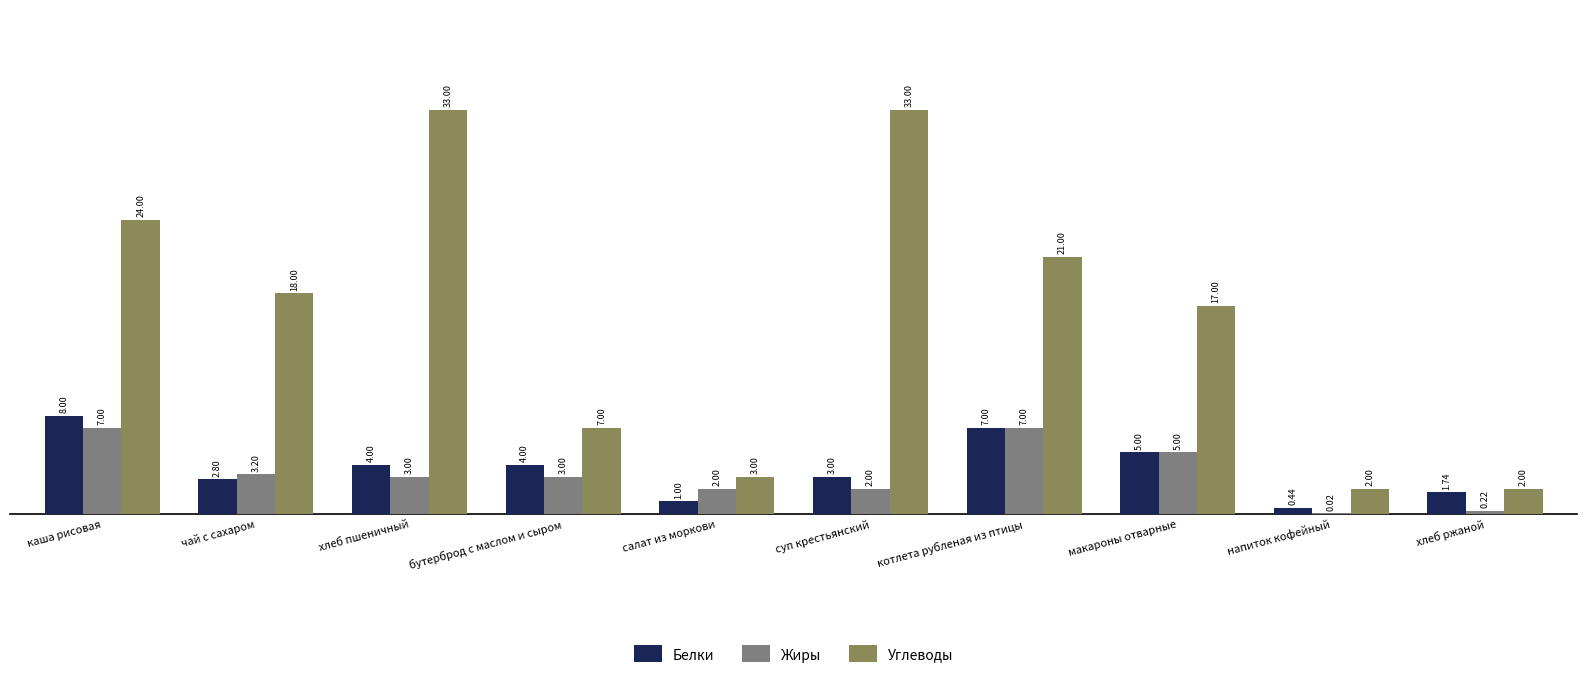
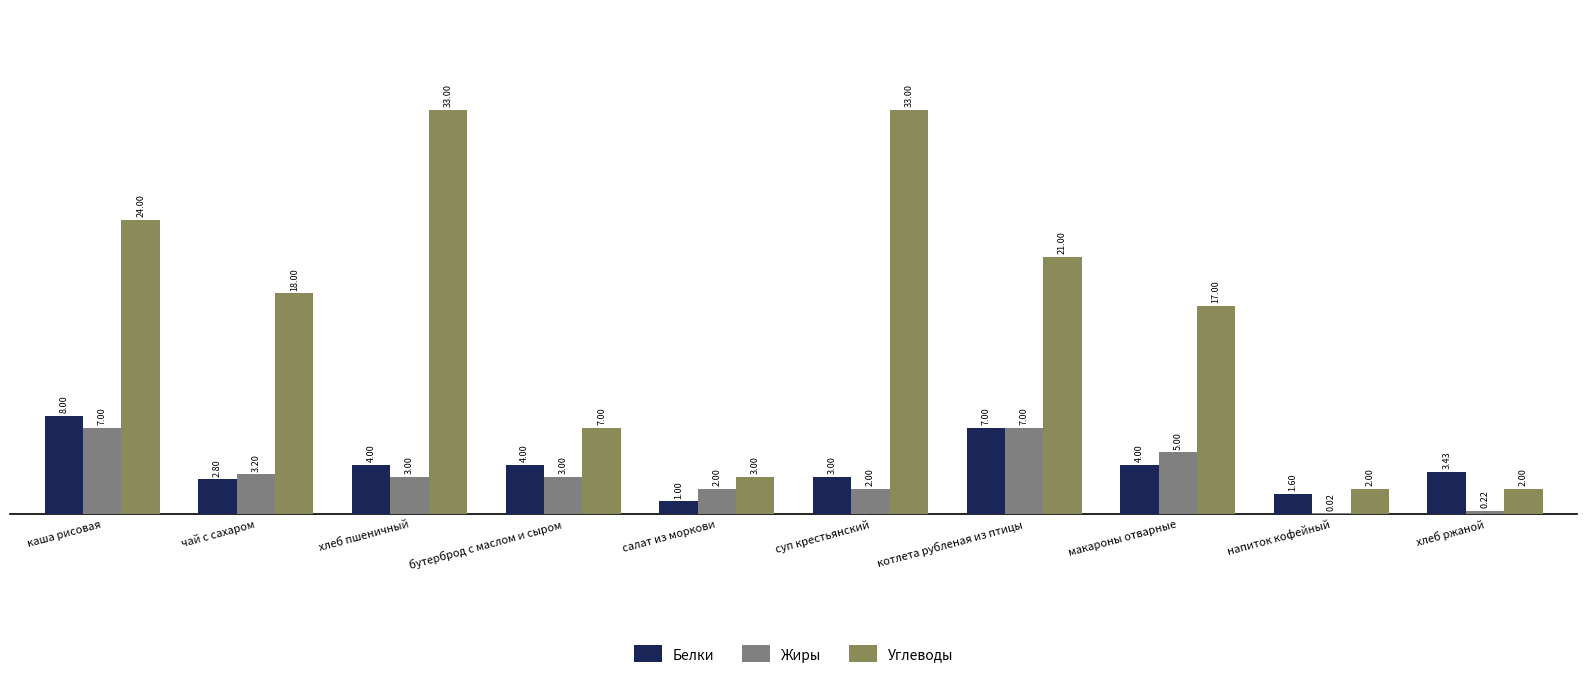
Белки, макароны отварные: 5.00 -> 4.00
Белки, напиток кофейный: 0.44 -> 1.60
Белки, хлеб ржаной: 1.74 -> 3.43
